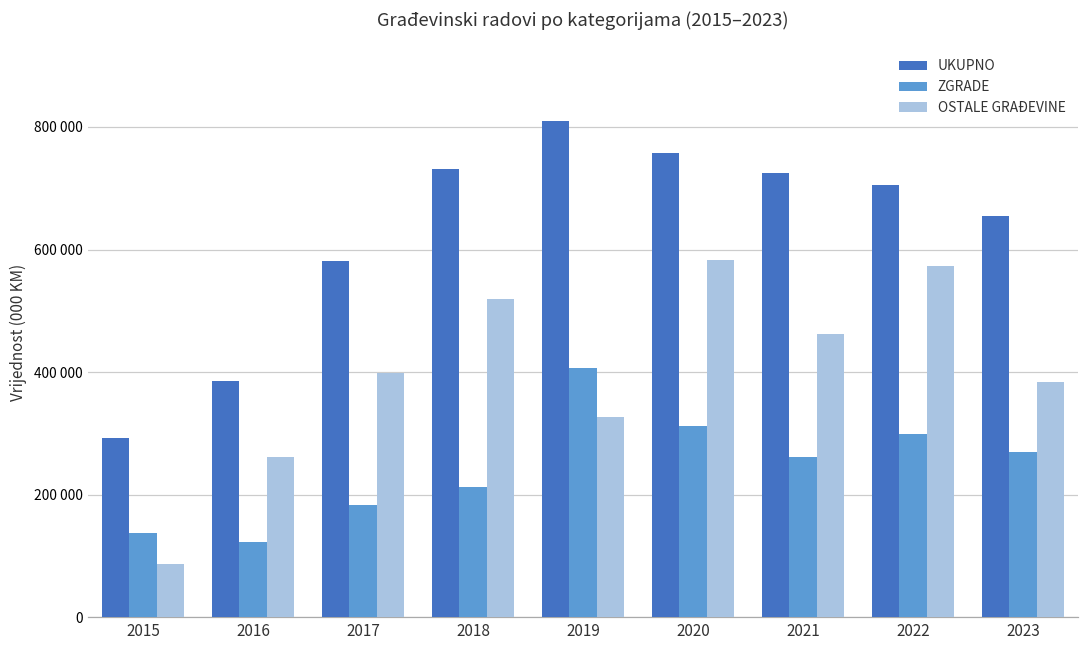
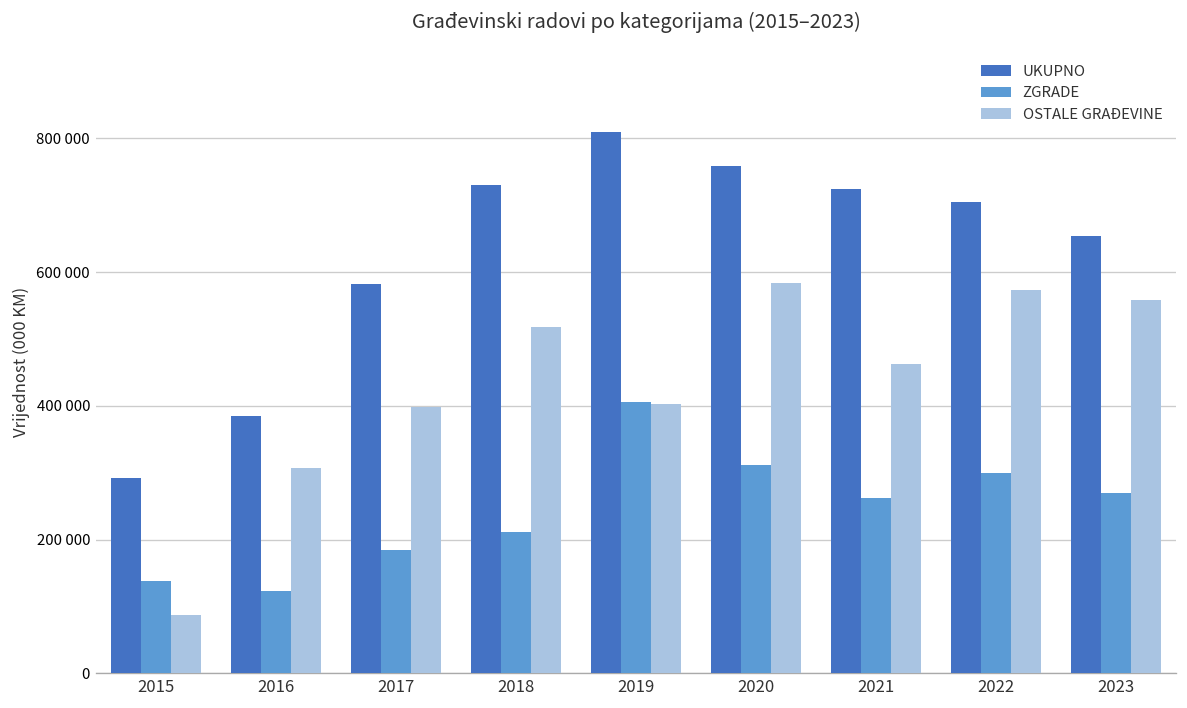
OSTALE GRAĐEVINE, 2016: 260000 -> 310000
OSTALE GRAĐEVINE, 2019: 330000 -> 400000
OSTALE GRAĐEVINE, 2023: 380000 -> 560000
